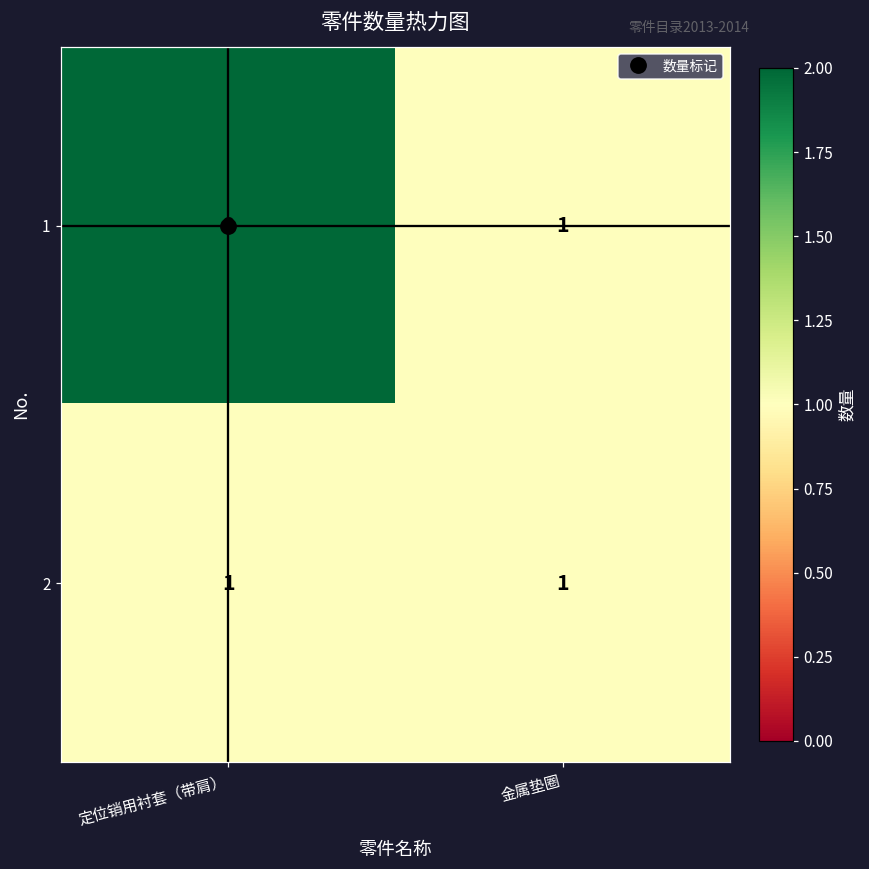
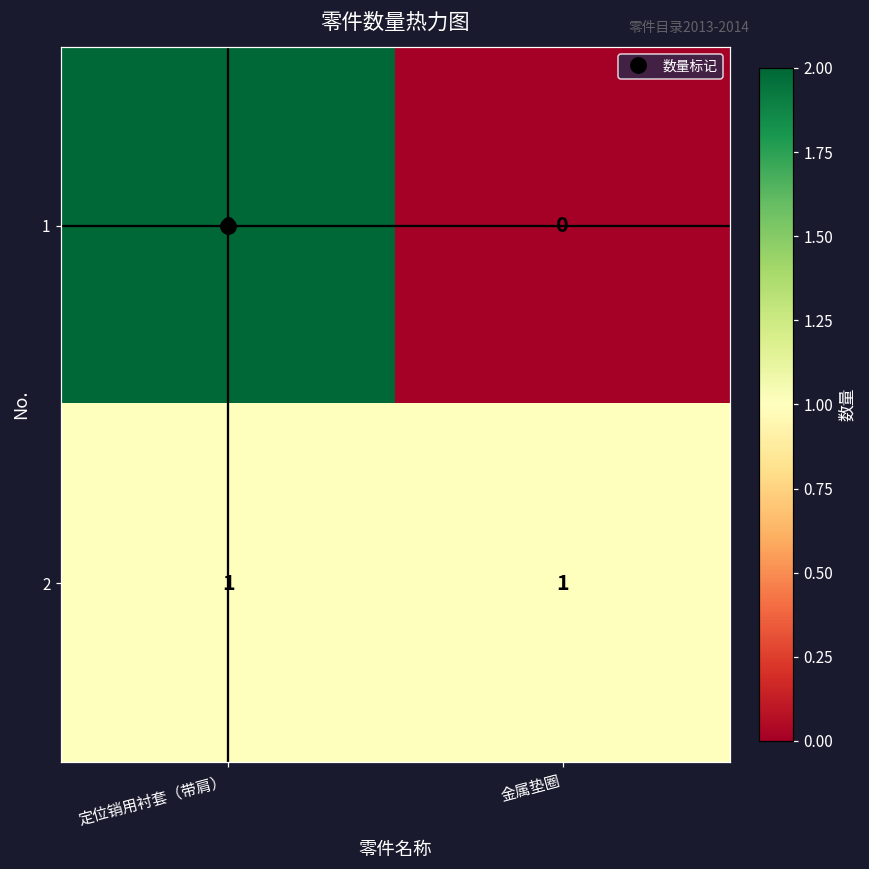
1, 金属垫圈: 1 -> 0
